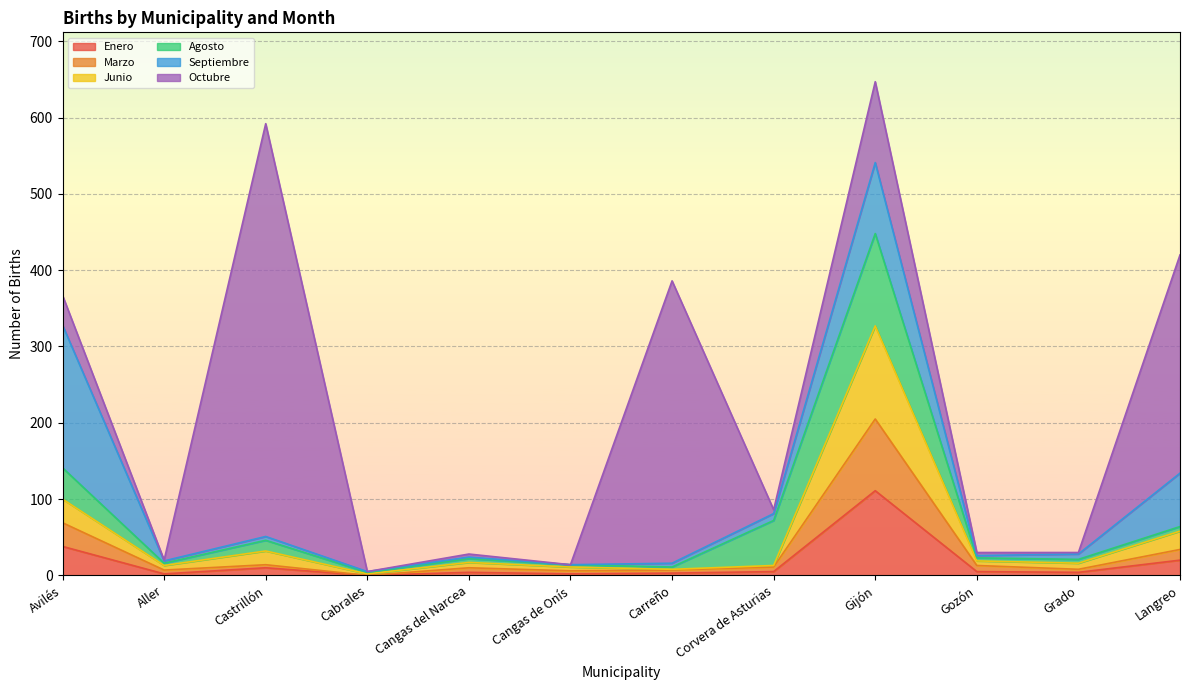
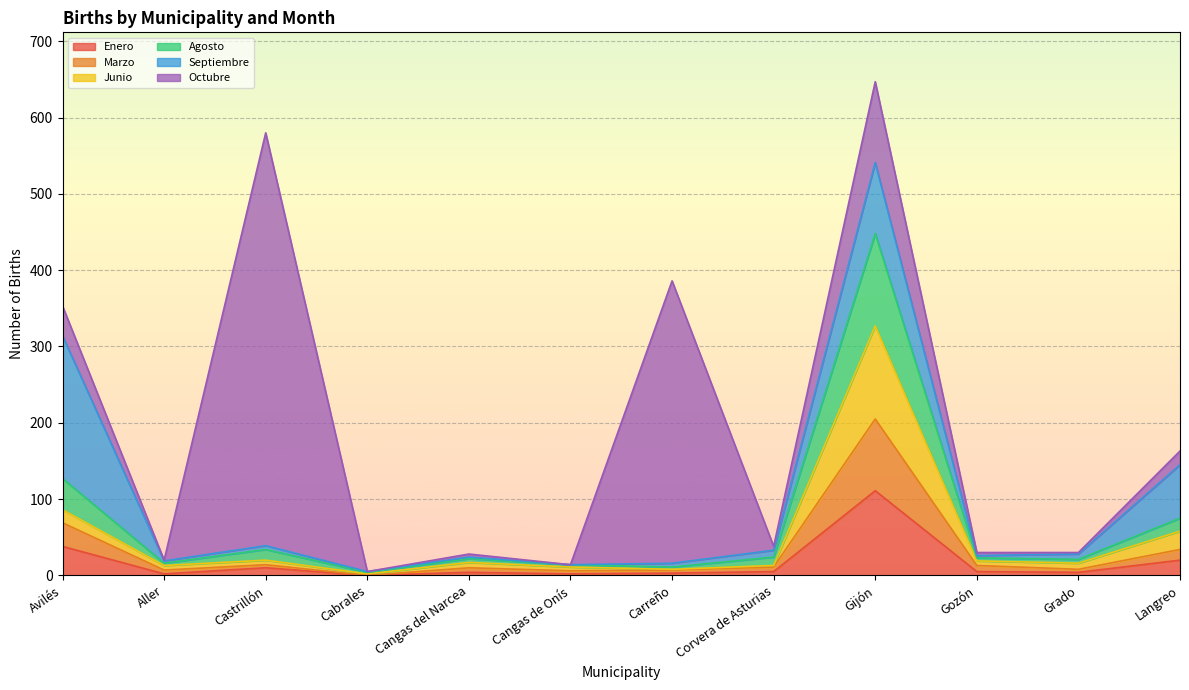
Junio, Avilés: 30 -> 20
Junio, Castrillón: 20 -> 10
Agosto, Corvera de Asturias: 60 -> 10
Agosto, Langreo: 10 -> 20
Octubre, Langreo: 290 -> 20
